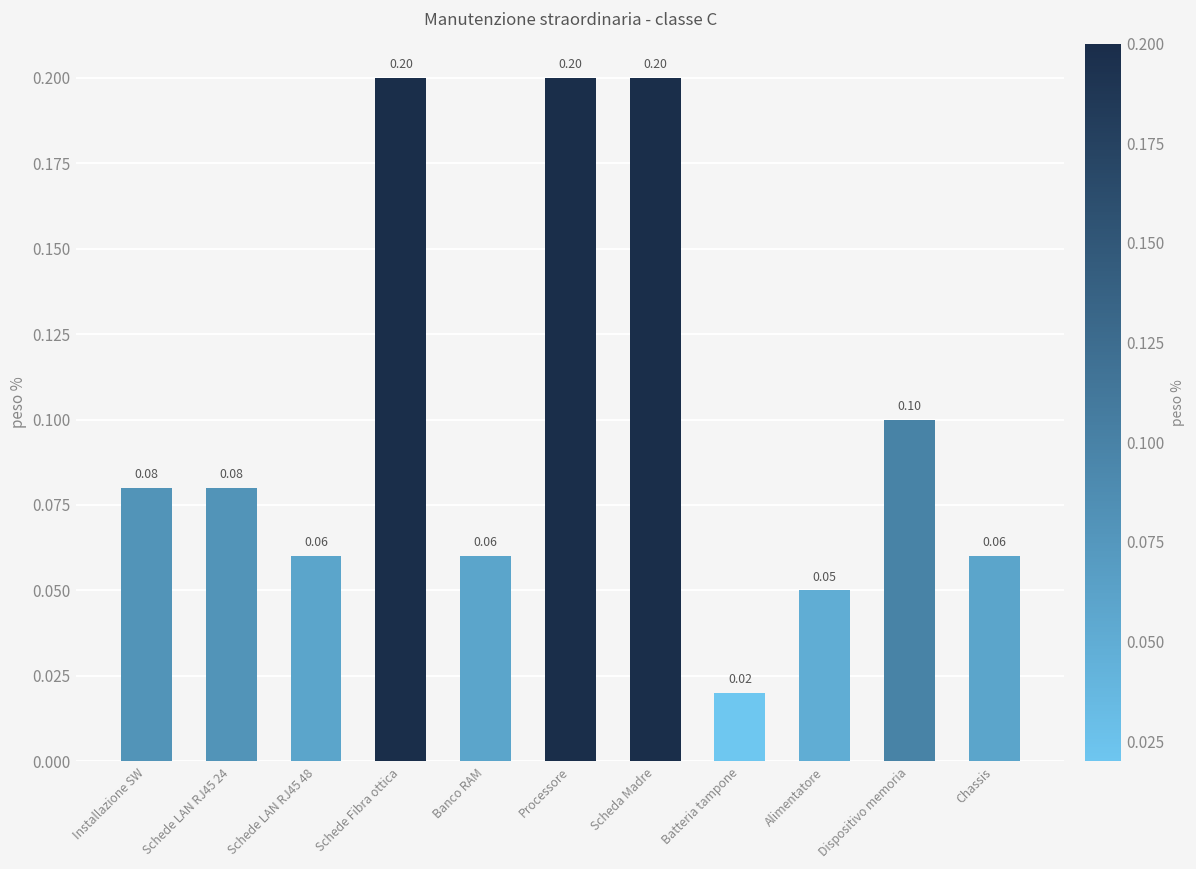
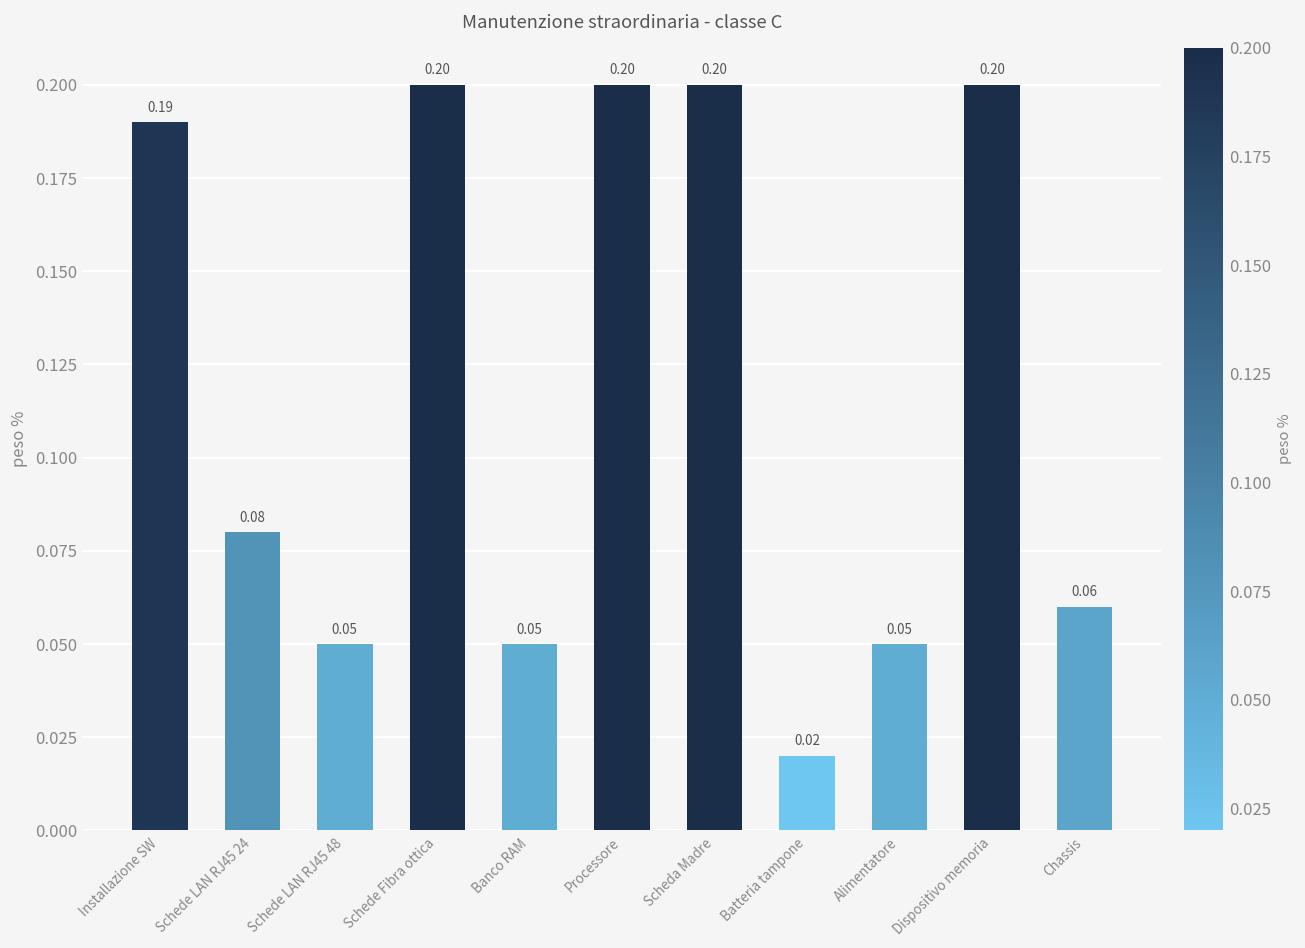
Installazione SW: 0.08 -> 0.19
Schede LAN RJ45 48: 0.06 -> 0.05
Banco RAM: 0.06 -> 0.05
Dispositivo memoria: 0.10 -> 0.20
